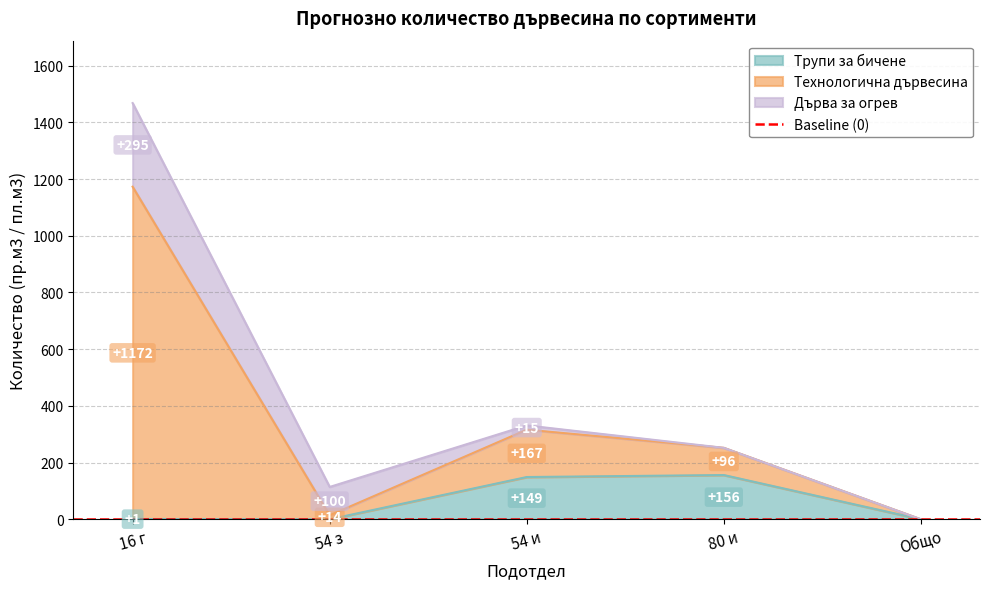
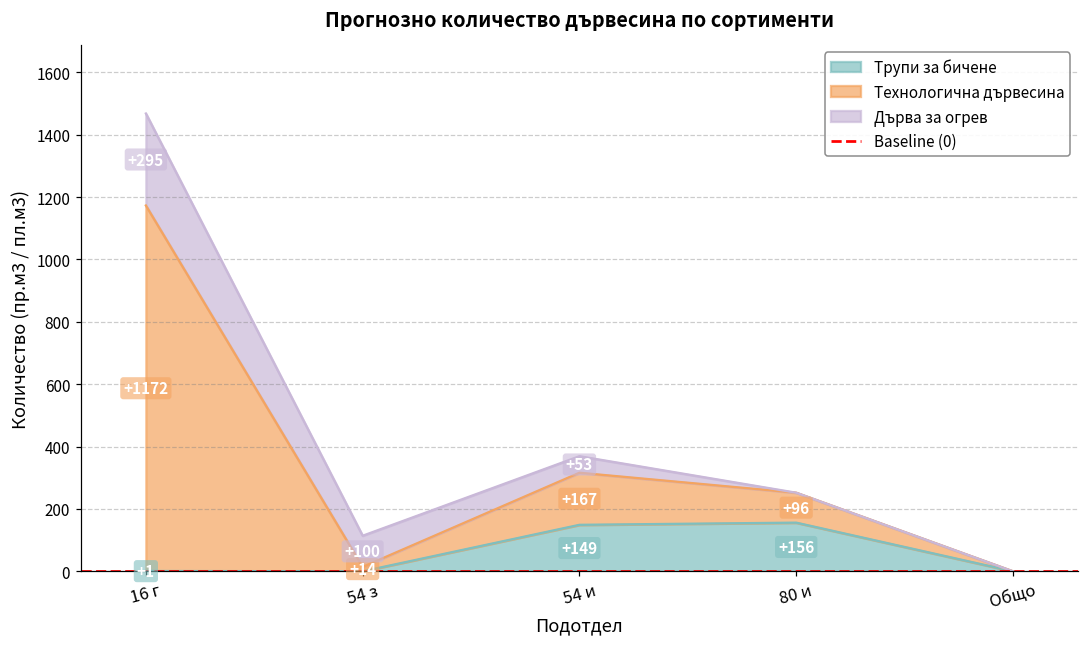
Дърва за огрев, 54 и: +15 -> +53
